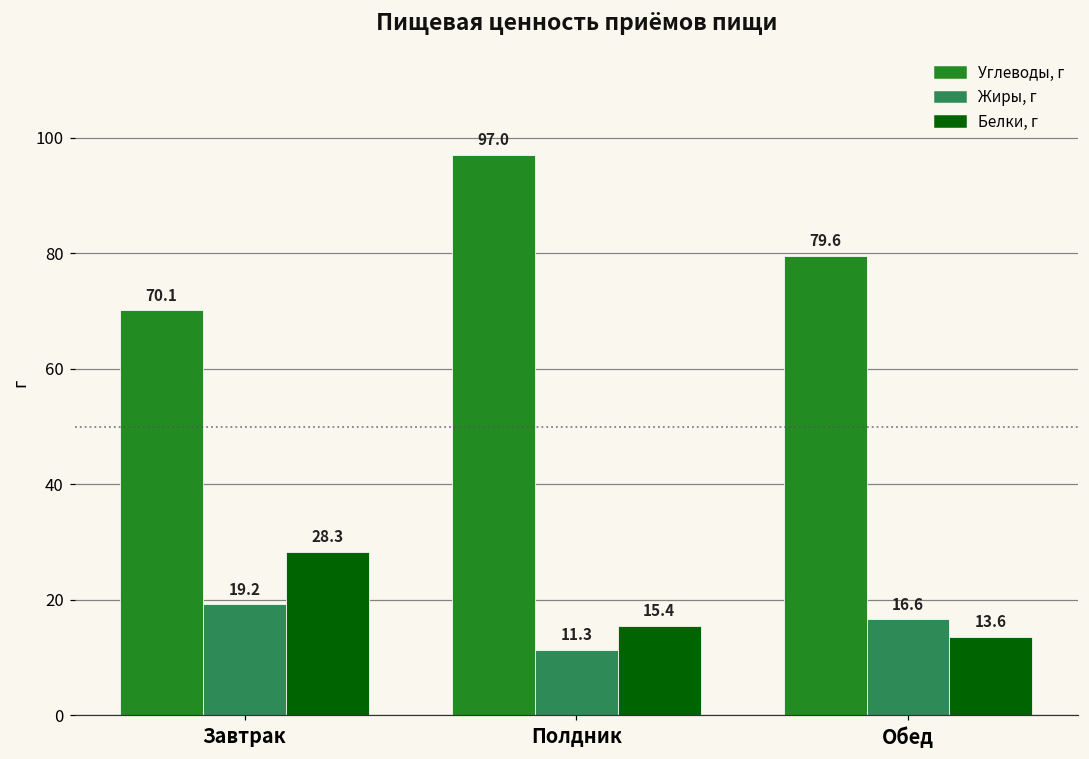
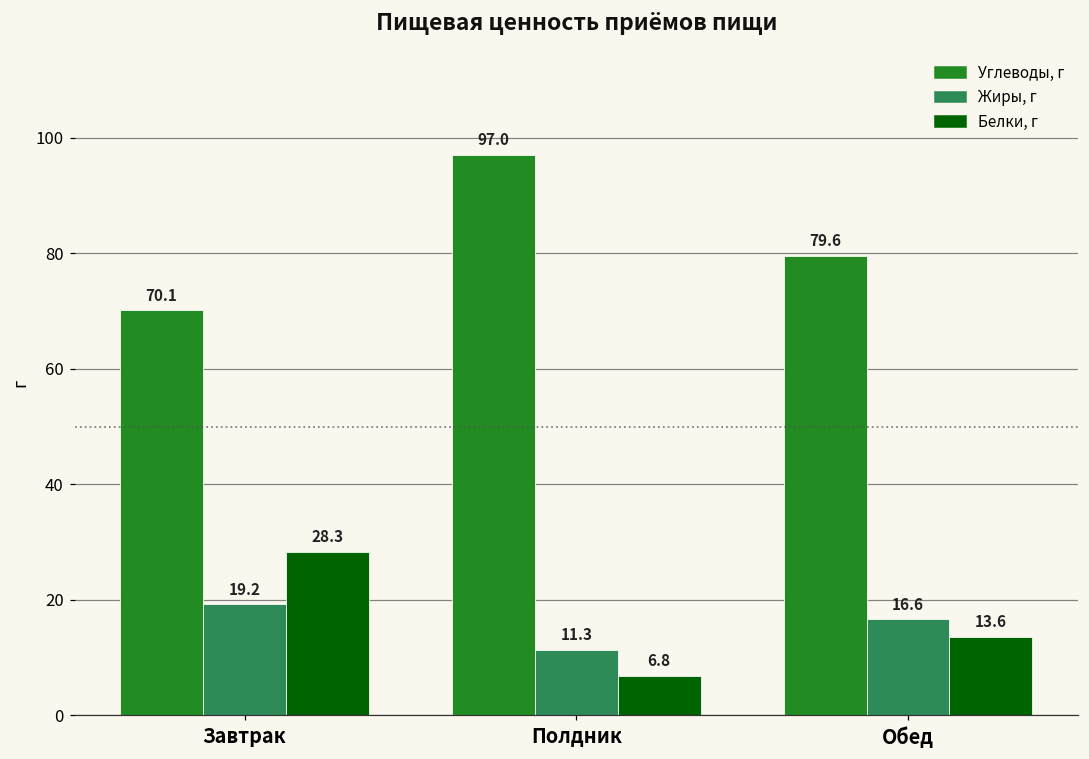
Белки, г, Полдник: 15.4 -> 6.8
